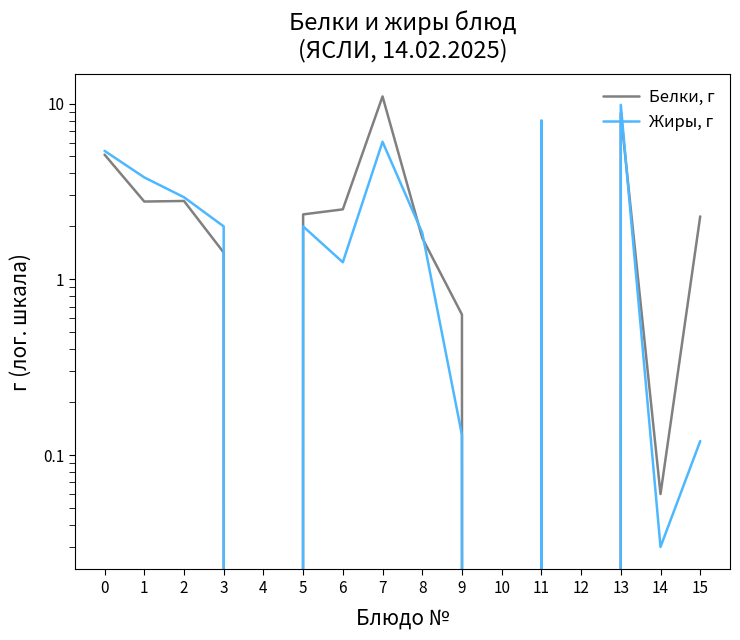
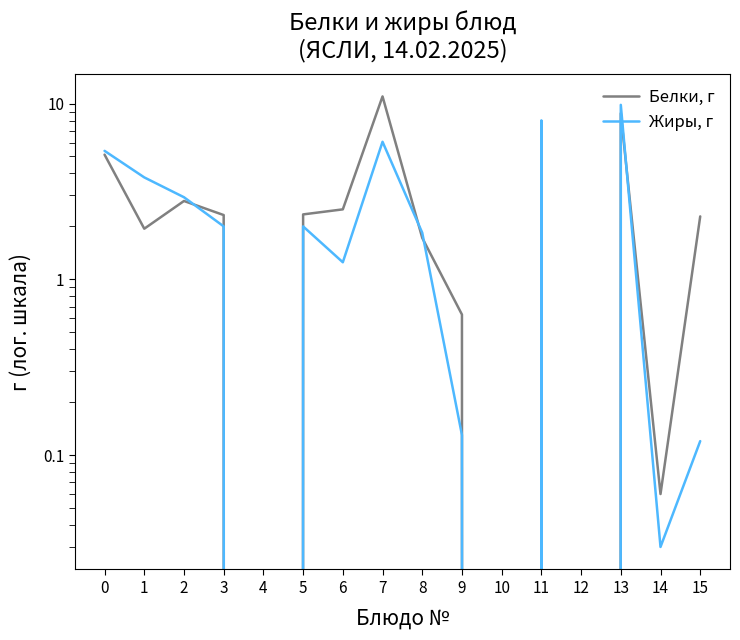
Белки, г, 1: 2.8 -> 1.9
Белки, г, 3: 1.4 -> 2.3
